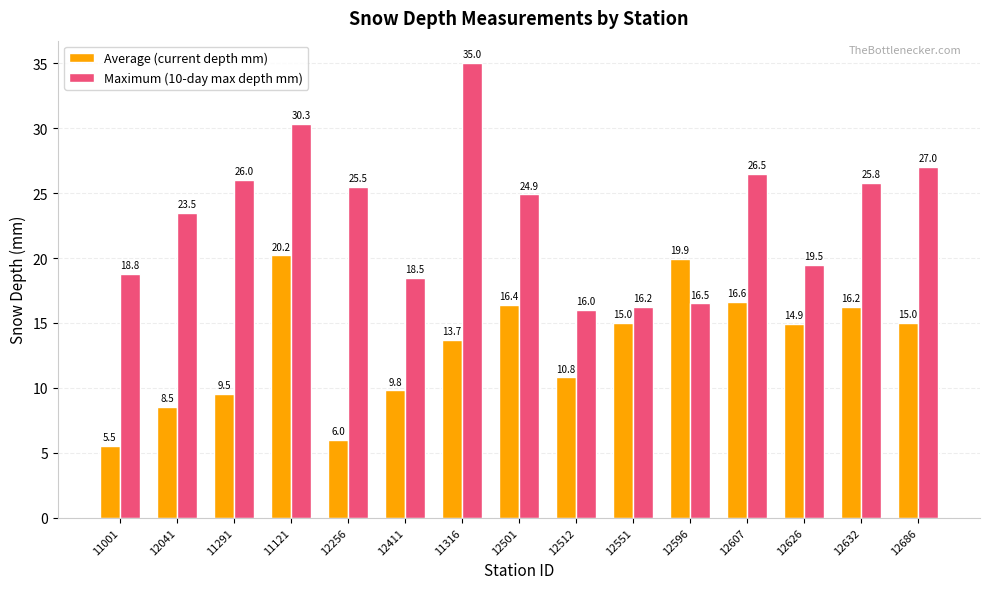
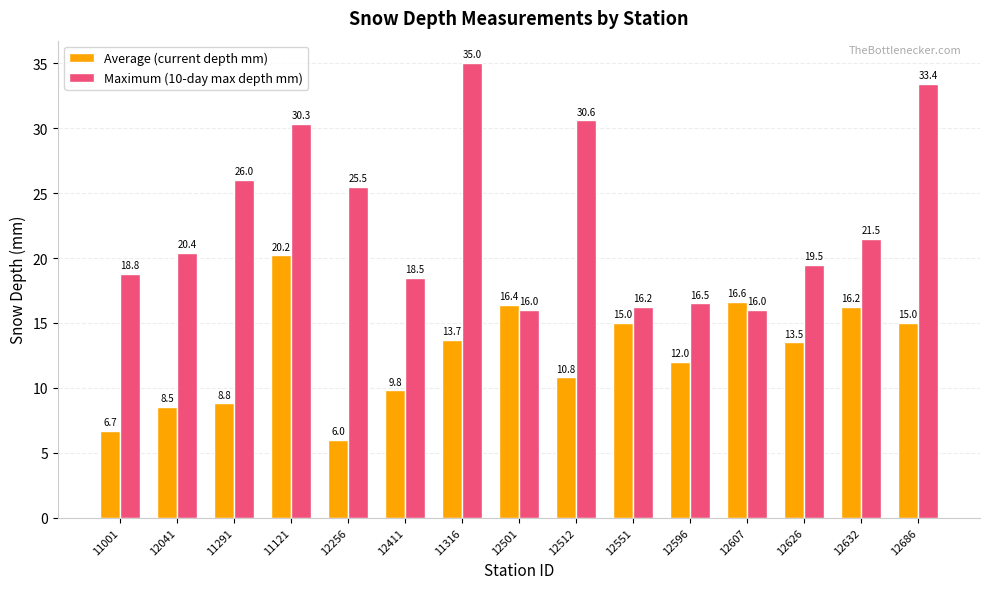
Average (current depth mm), 11001: 5.5 -> 6.7
Maximum (10-day max depth mm), 12041: 23.5 -> 20.4
Average (current depth mm), 11291: 9.5 -> 8.8
Maximum (10-day max depth mm), 12501: 24.9 -> 16.0
Maximum (10-day max depth mm), 12512: 16.0 -> 30.6
Average (current depth mm), 12596: 19.9 -> 12.0
Maximum (10-day max depth mm), 12607: 26.5 -> 16.0
Average (current depth mm), 12626: 14.9 -> 13.5
Maximum (10-day max depth mm), 12632: 25.8 -> 21.5
Maximum (10-day max depth mm), 12686: 27.0 -> 33.4
